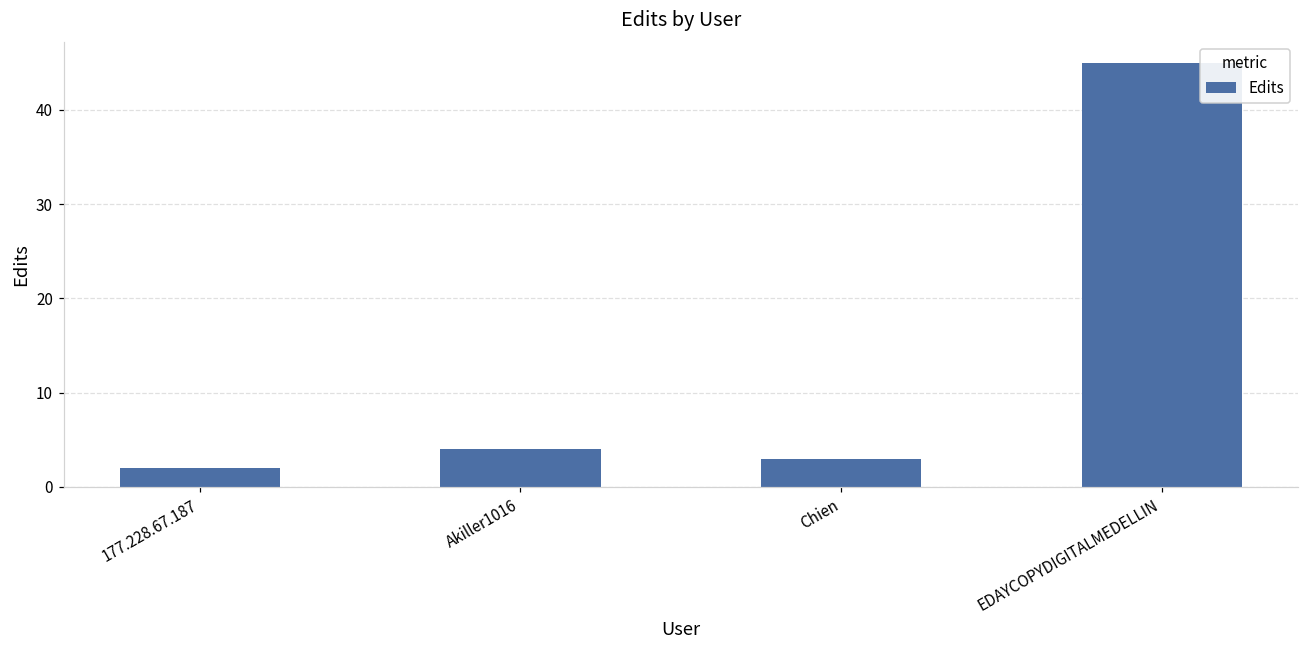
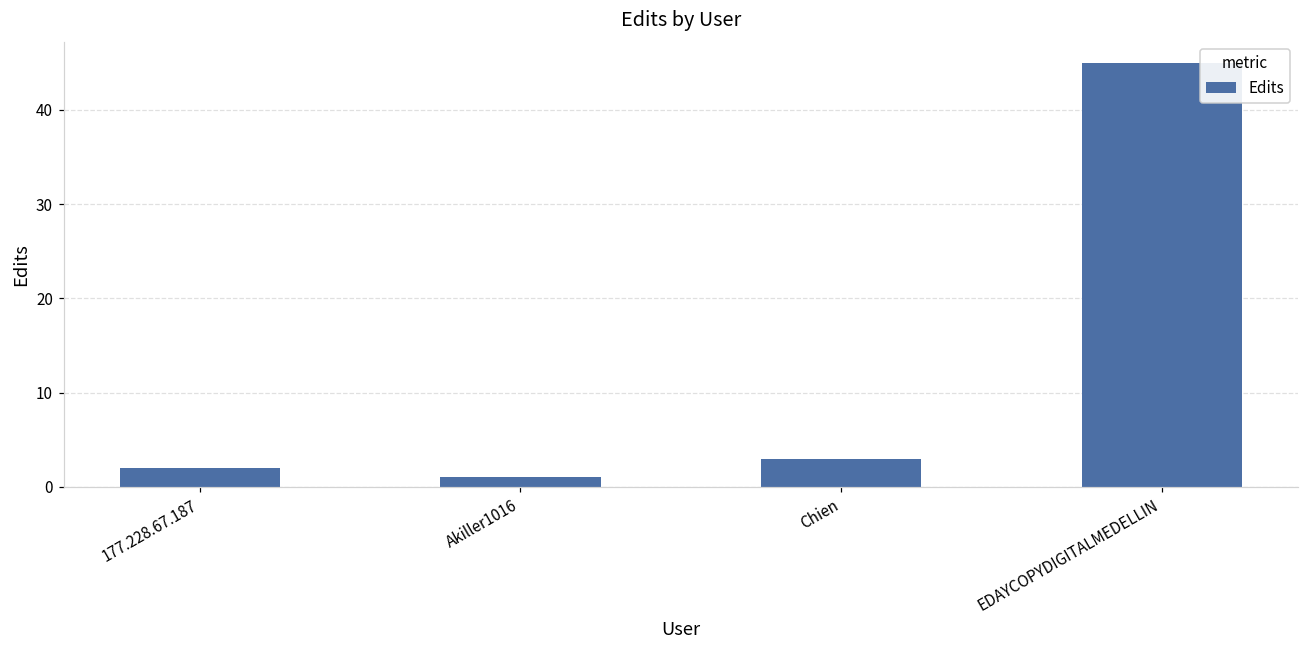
Akiller1016: 4 -> 1
